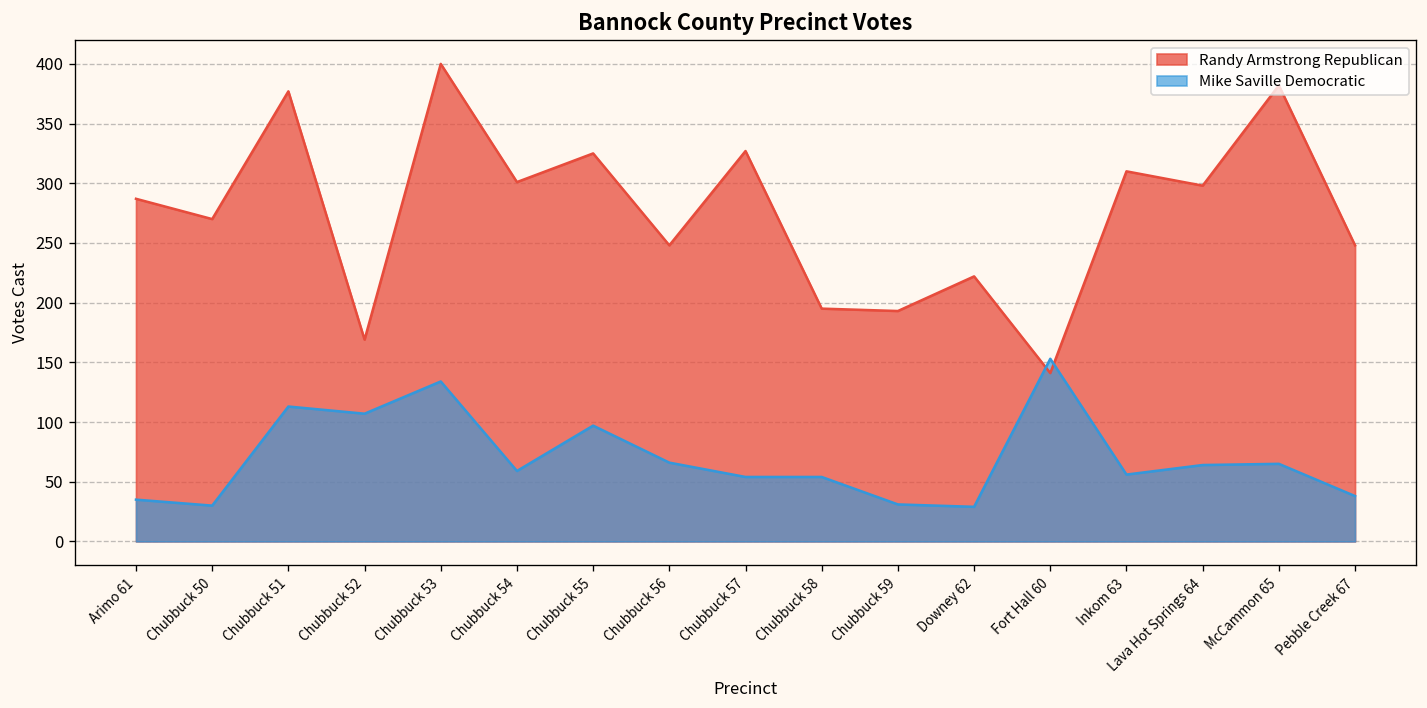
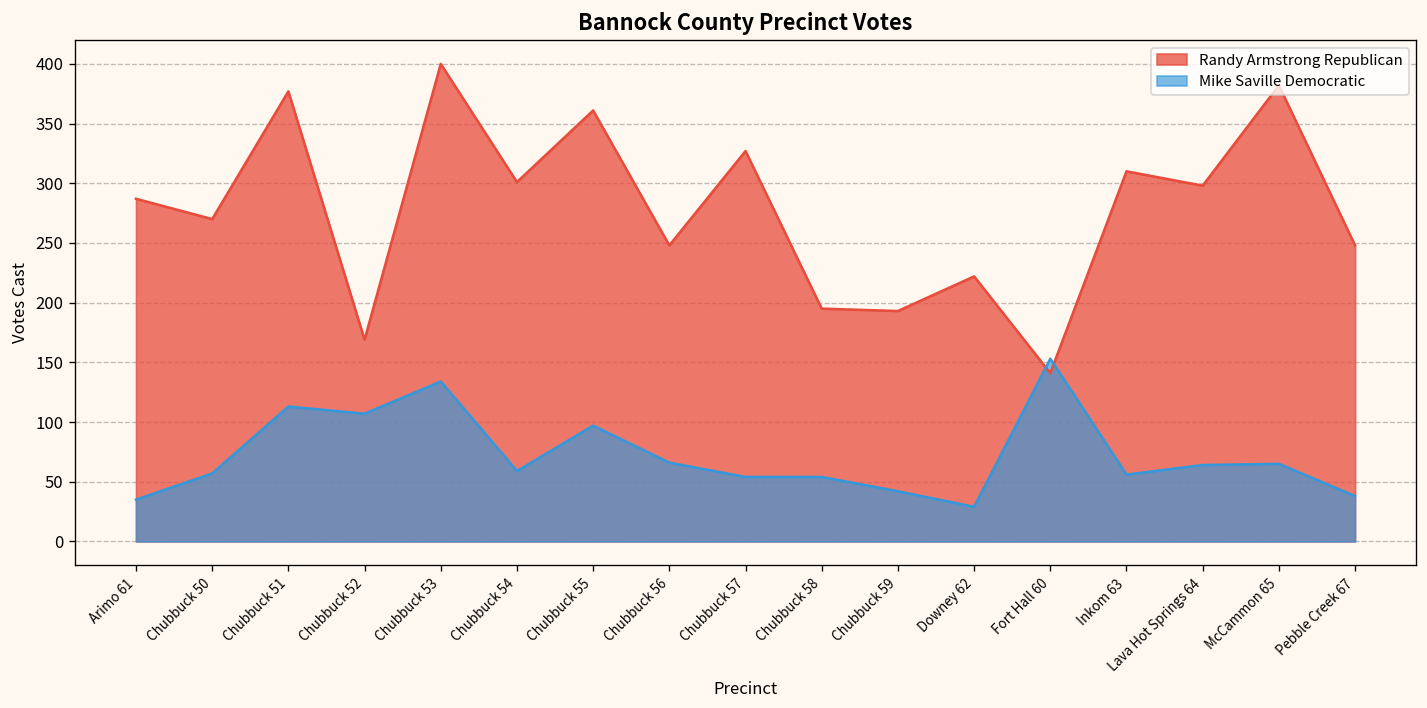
Mike Saville Democratic, Chubbuck 50: 30 -> 60
Randy Armstrong Republican, Chubbuck 55: 330 -> 360
Mike Saville Democratic, Chubbuck 59: 30 -> 40
